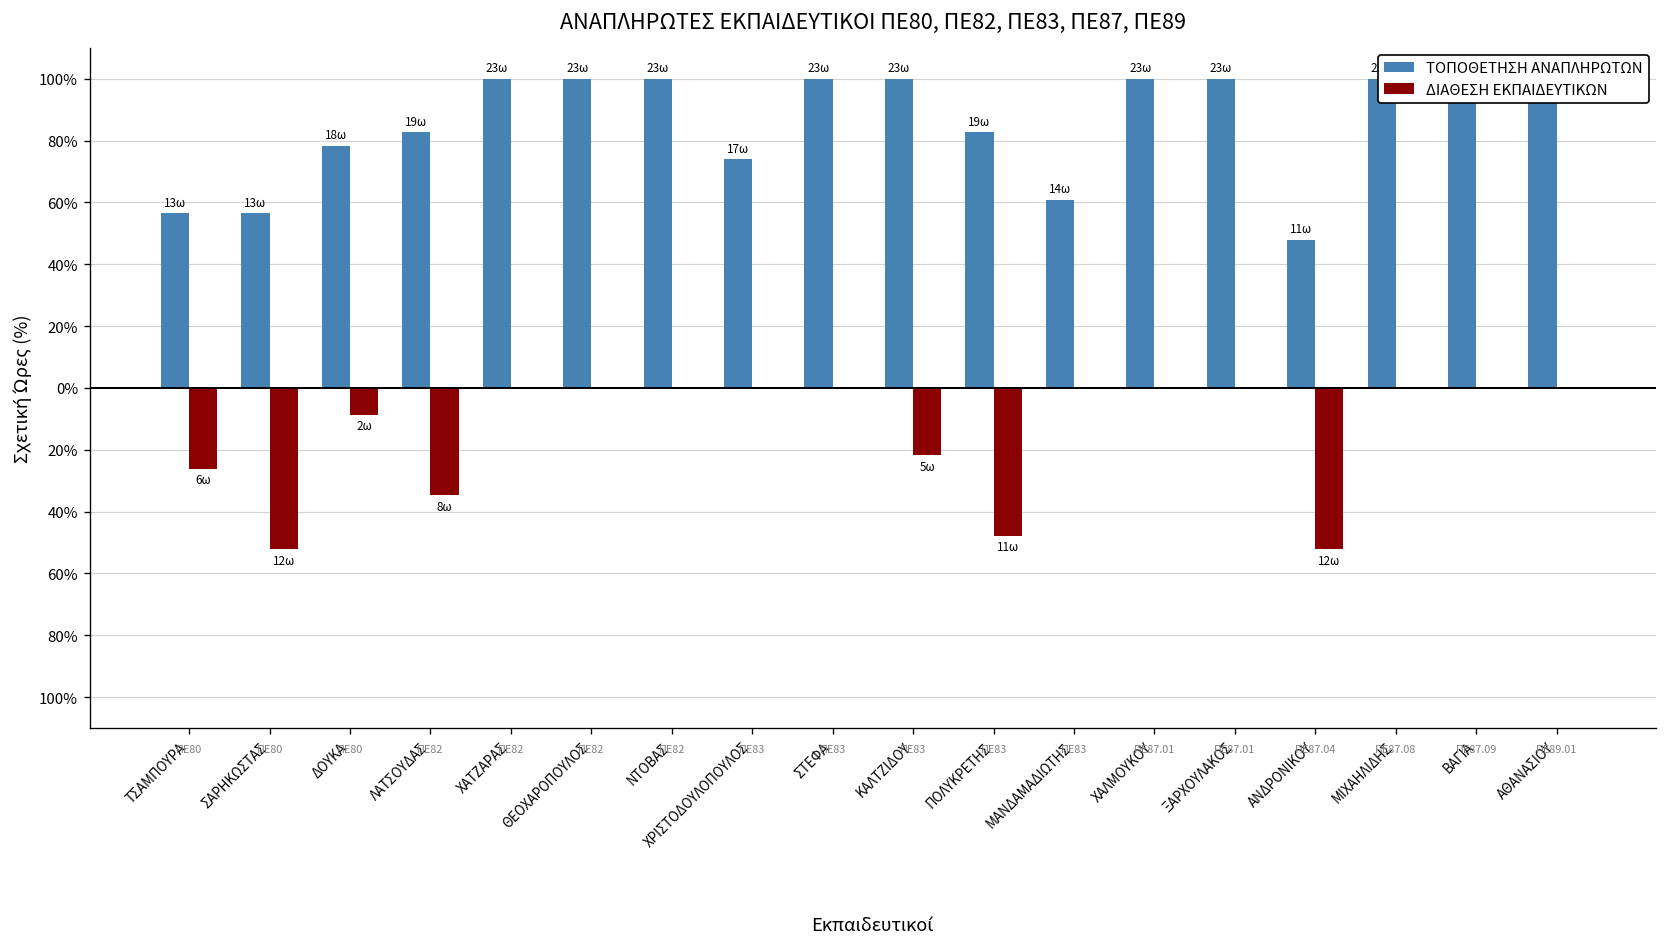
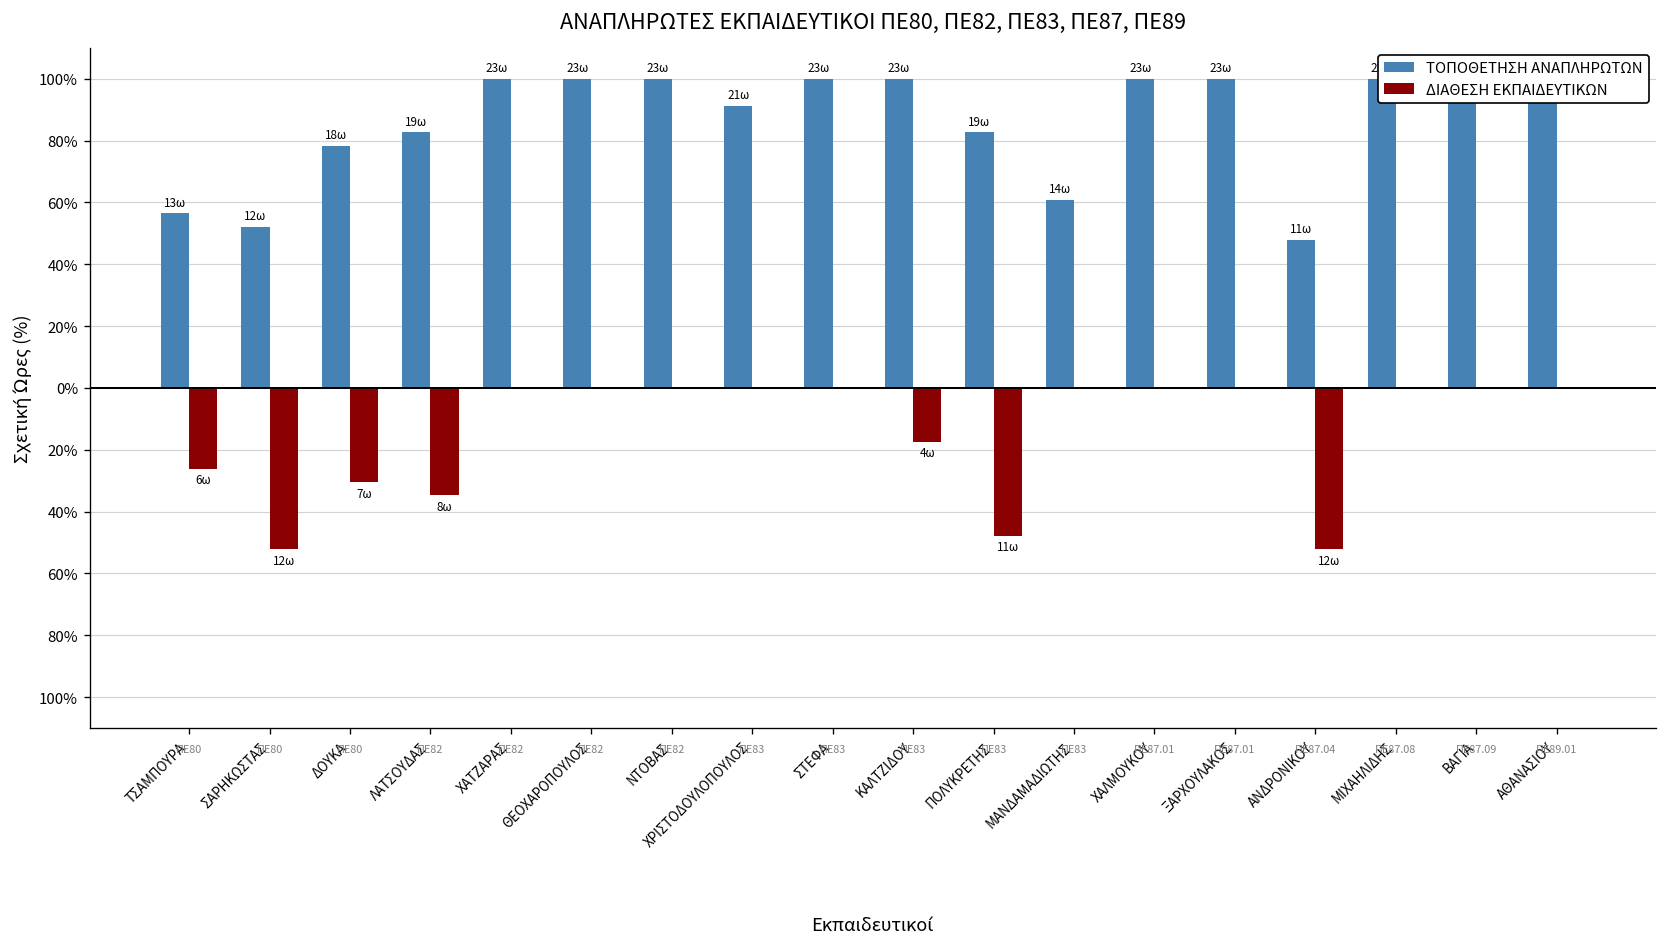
ΤΟΠΟΘΕΤΗΣΗ ΑΝΑΠΛΗΡΩΤΩΝ, ΣΑΡΗΚΩΣΤΑΣ: 13ω -> 12ω
ΔΙΑΘΕΣΗ ΕΚΠΑΙΔΕΥΤΙΚΩΝ, ΔΟΥΚΑ: 2ω -> 7ω
ΤΟΠΟΘΕΤΗΣΗ ΑΝΑΠΛΗΡΩΤΩΝ, ΧΡΙΣΤΟΔΟΥΛΟΠΟΥΛΟΣ: 17ω -> 21ω
ΔΙΑΘΕΣΗ ΕΚΠΑΙΔΕΥΤΙΚΩΝ, ΚΑΛΤΖΙΔΟΥ: 5ω -> 4ω
